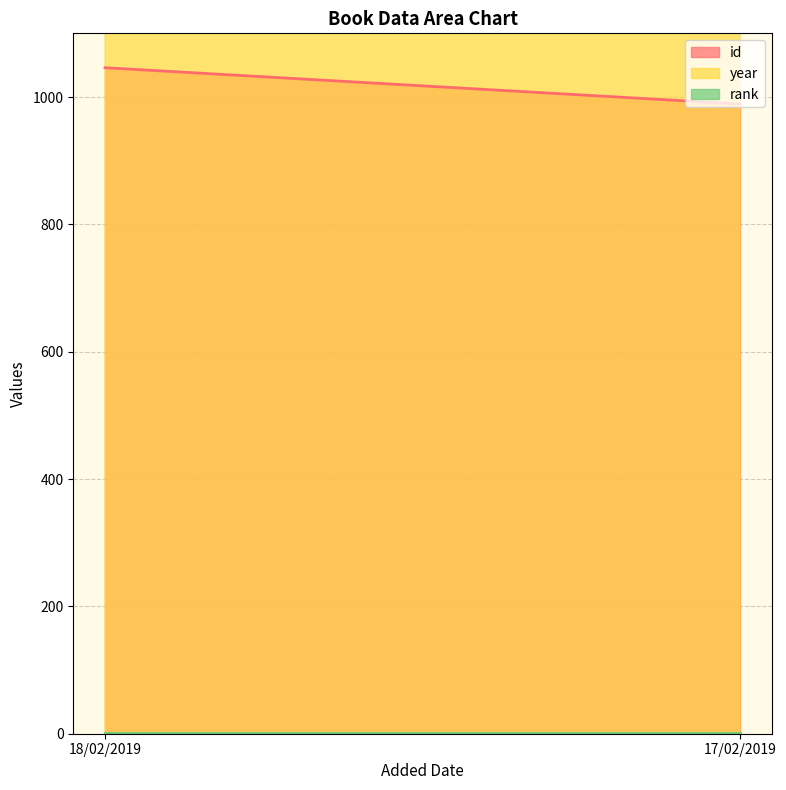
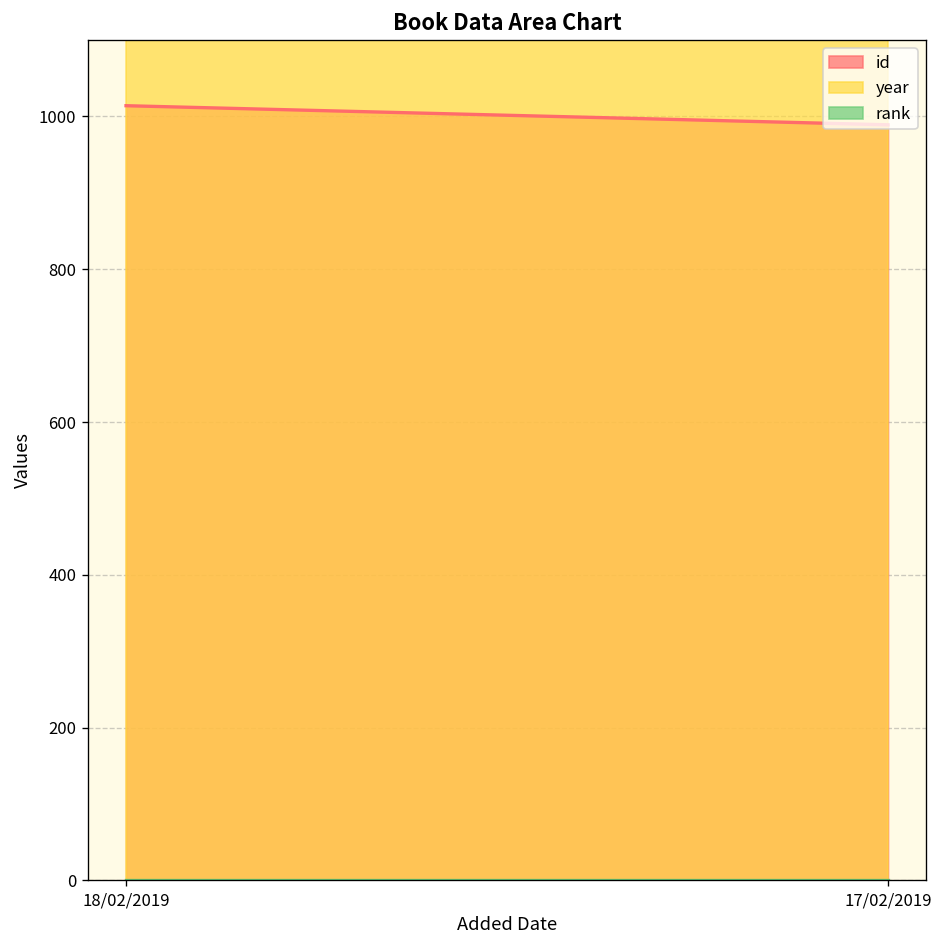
id, 18/02/2019: 1050 -> 1010
